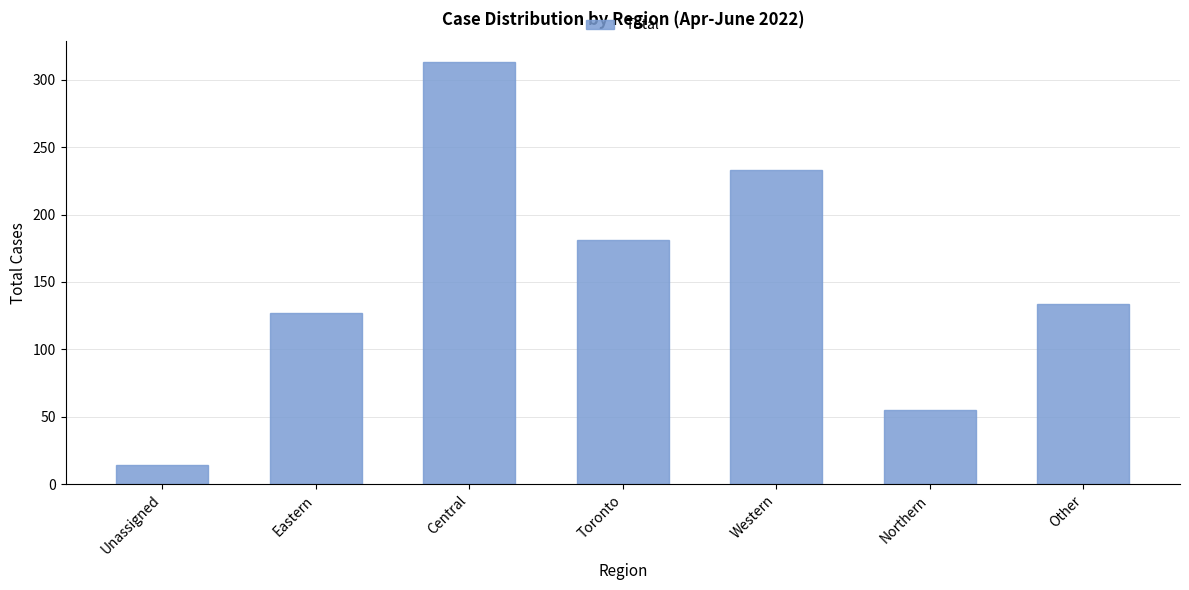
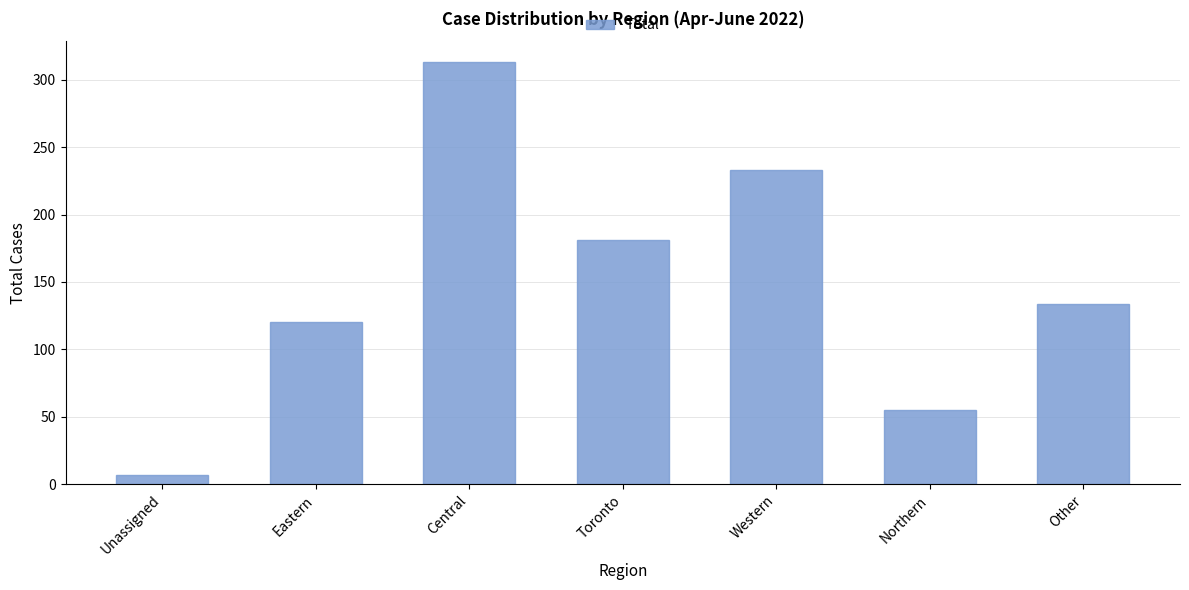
Unassigned: 14 -> 7
Eastern: 127 -> 120
